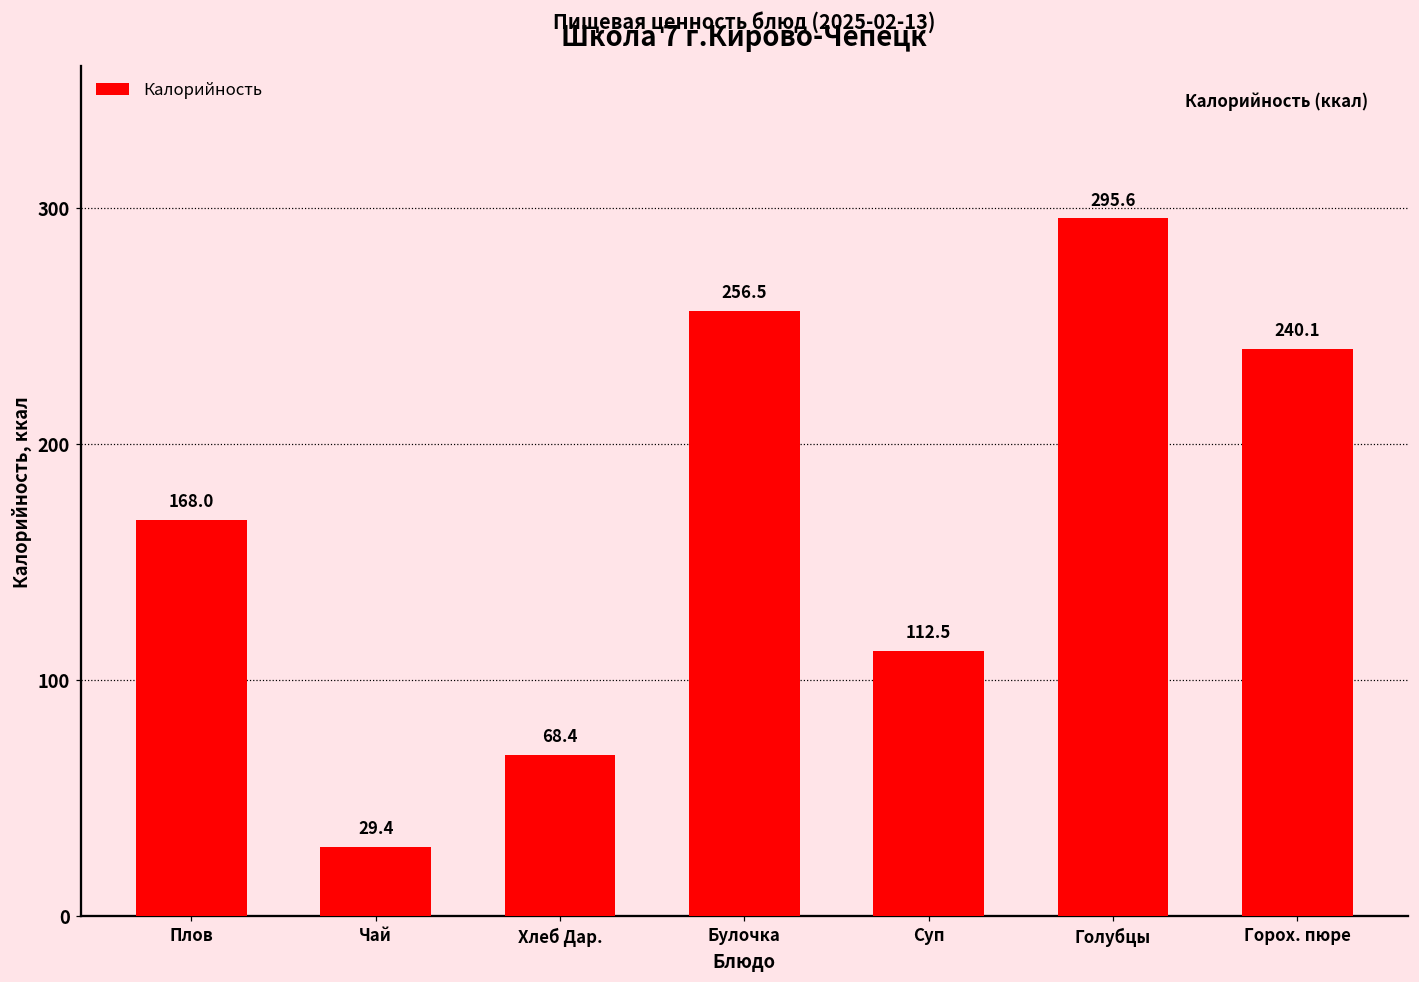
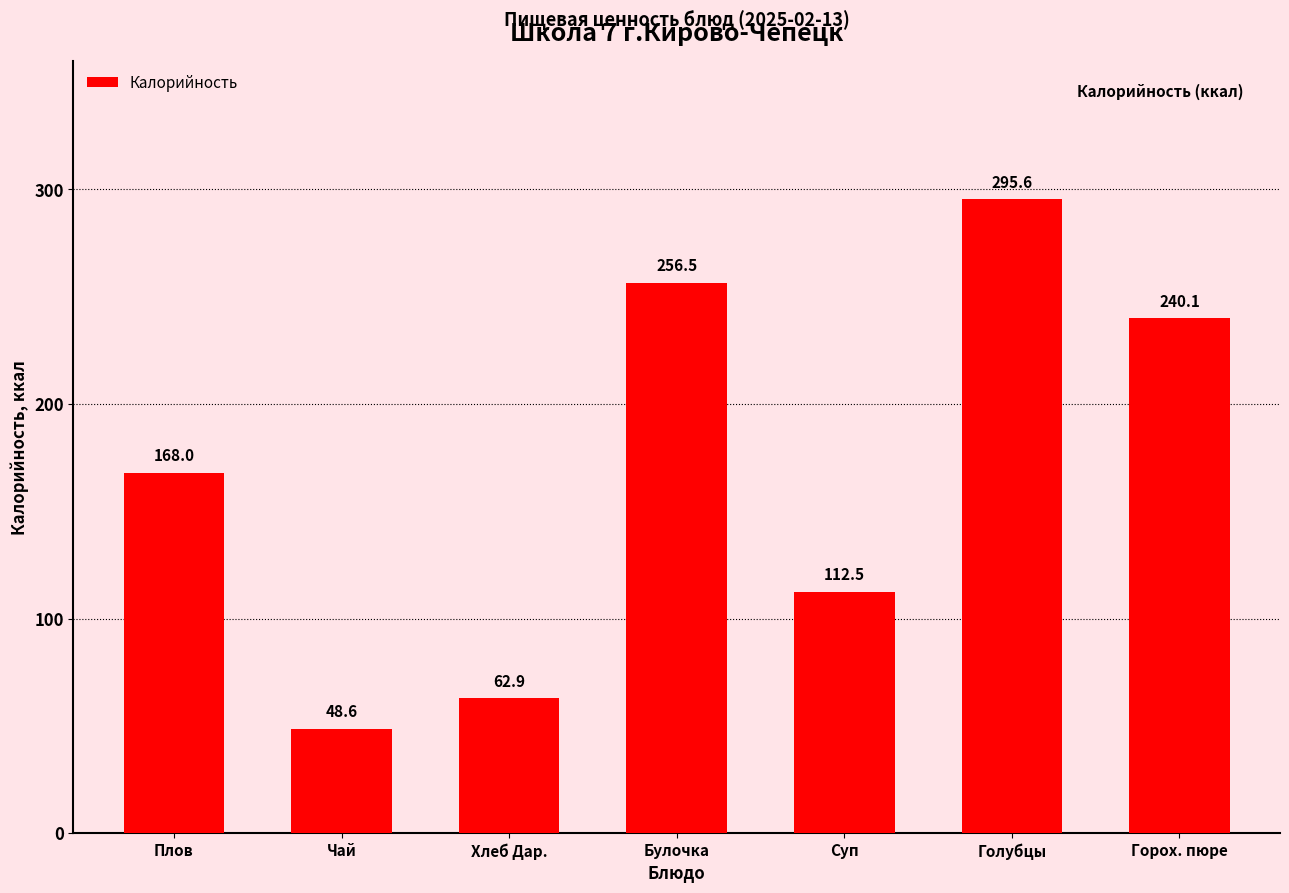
Чай: 29.4 -> 48.6
Хлеб Дар.: 68.4 -> 62.9
